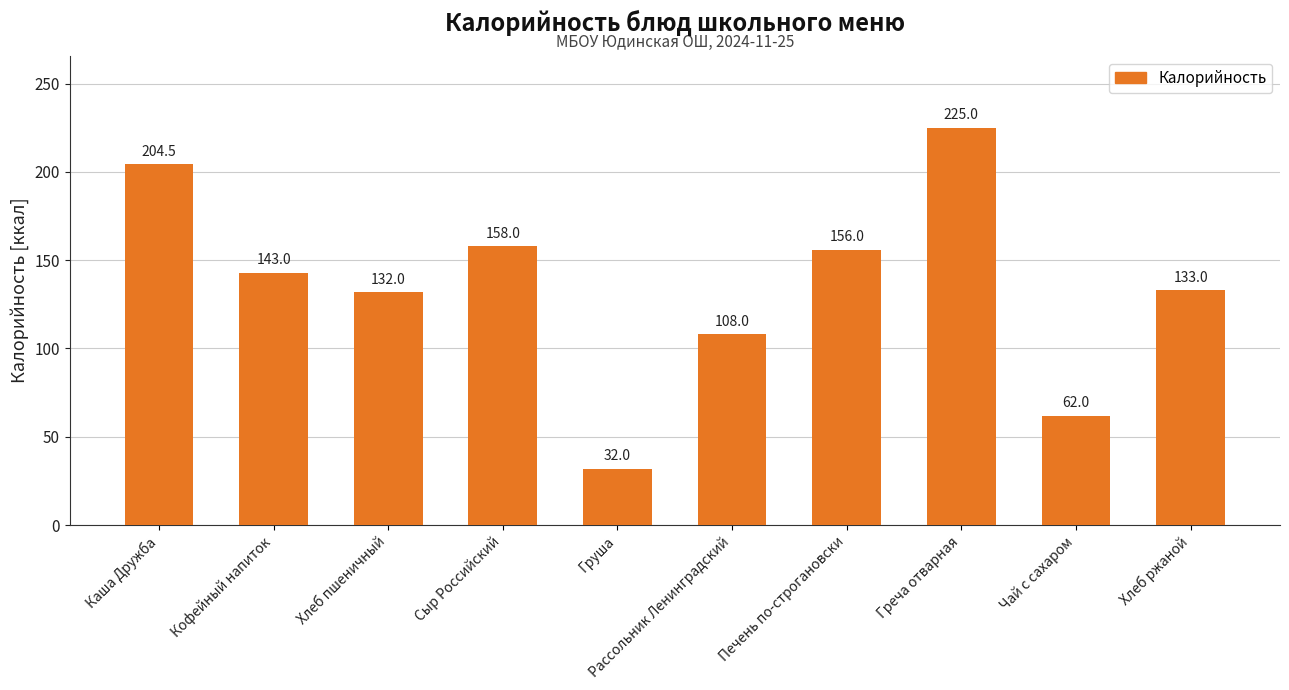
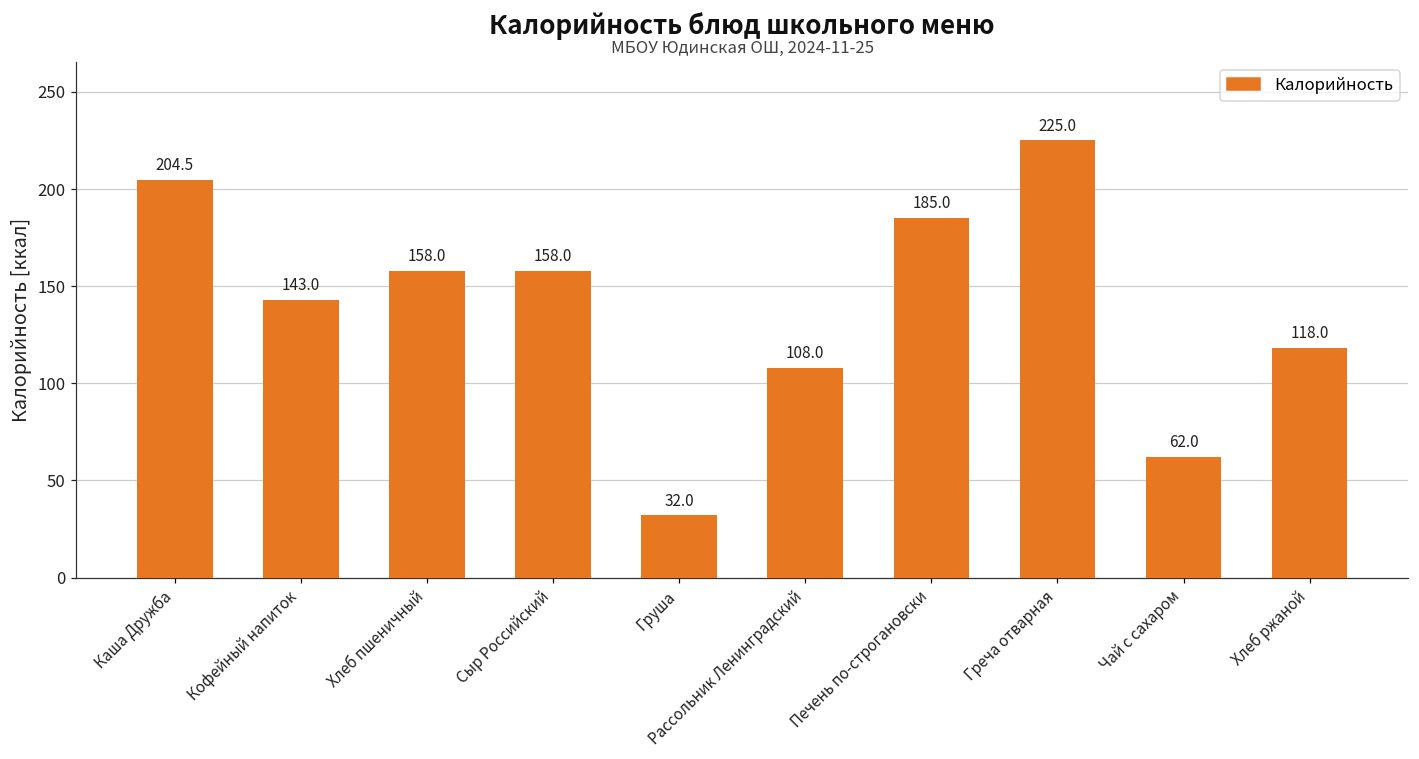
Хлеб пшеничный: 132.0 -> 158.0
Печень по-строгановски: 156.0 -> 185.0
Хлеб ржаной: 133.0 -> 118.0
